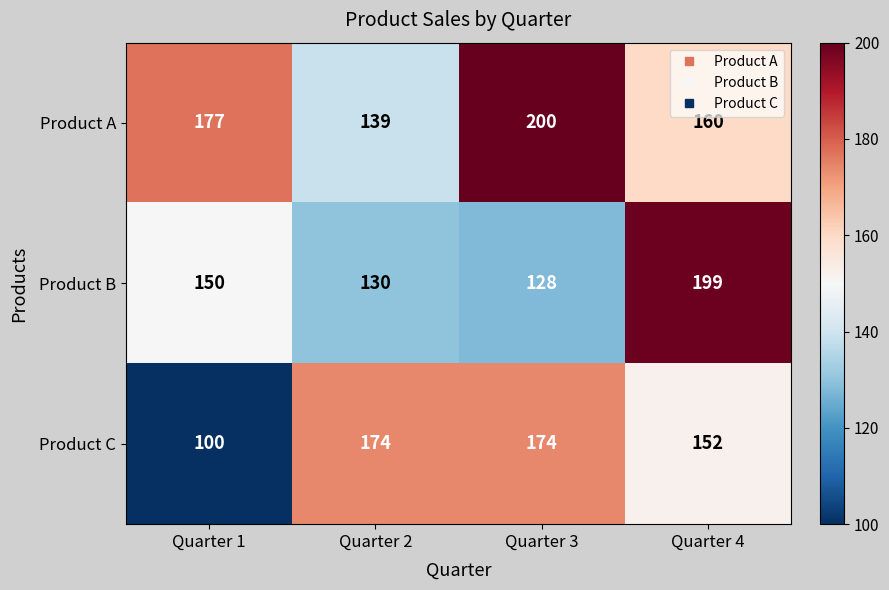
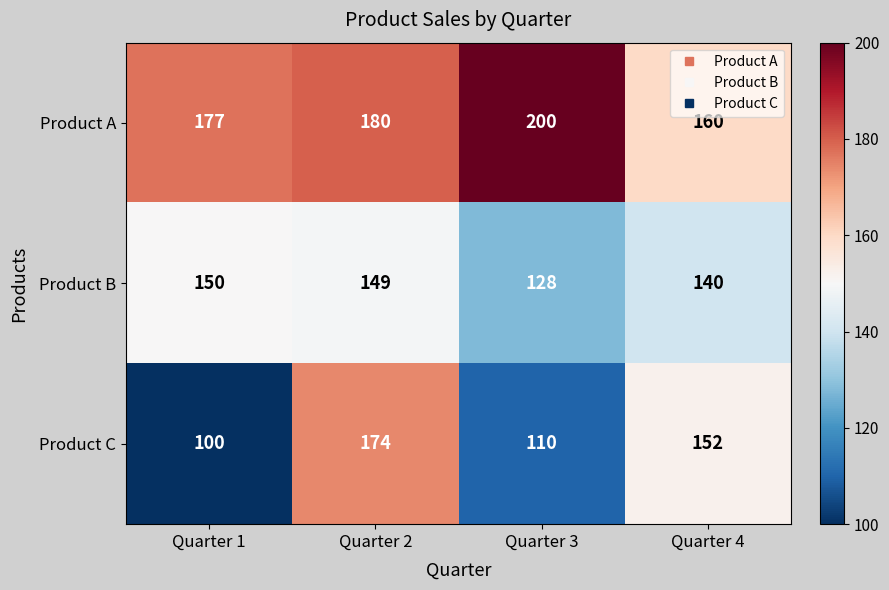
Product A, Quarter 2: 139 -> 180
Product B, Quarter 2: 130 -> 149
Product B, Quarter 4: 199 -> 140
Product C, Quarter 3: 174 -> 110
